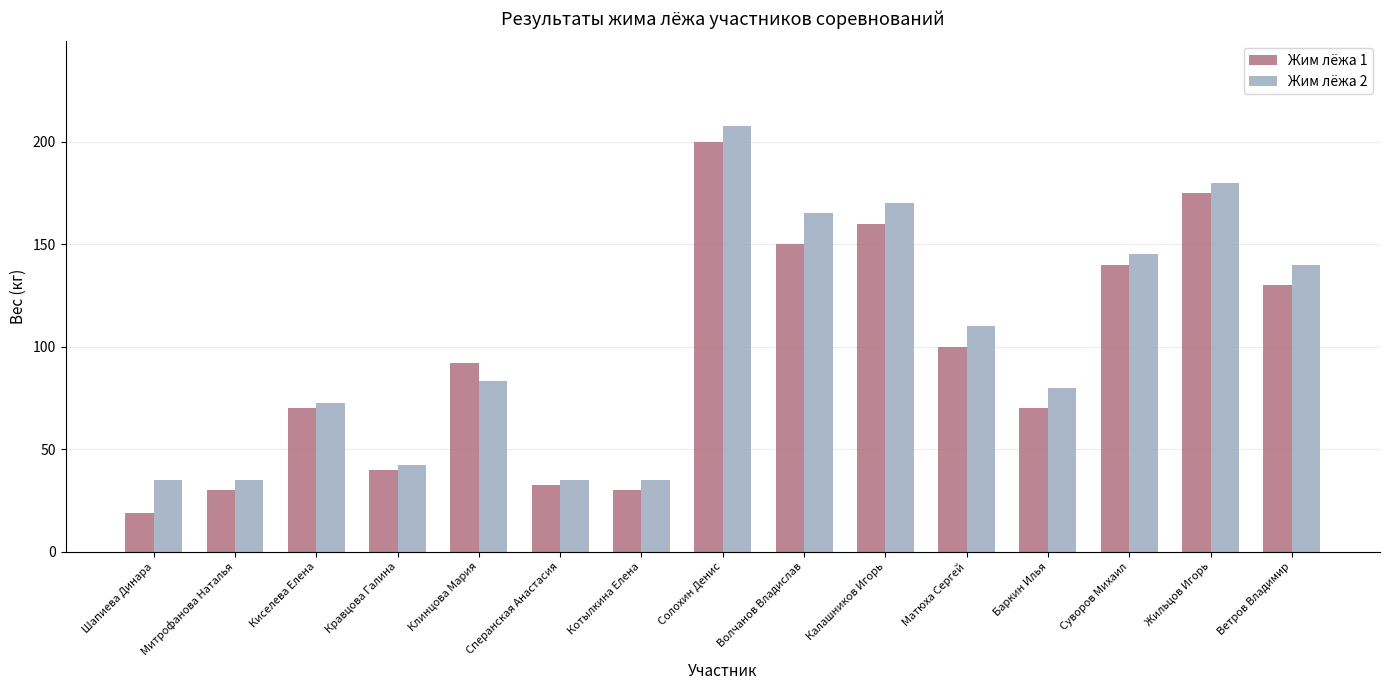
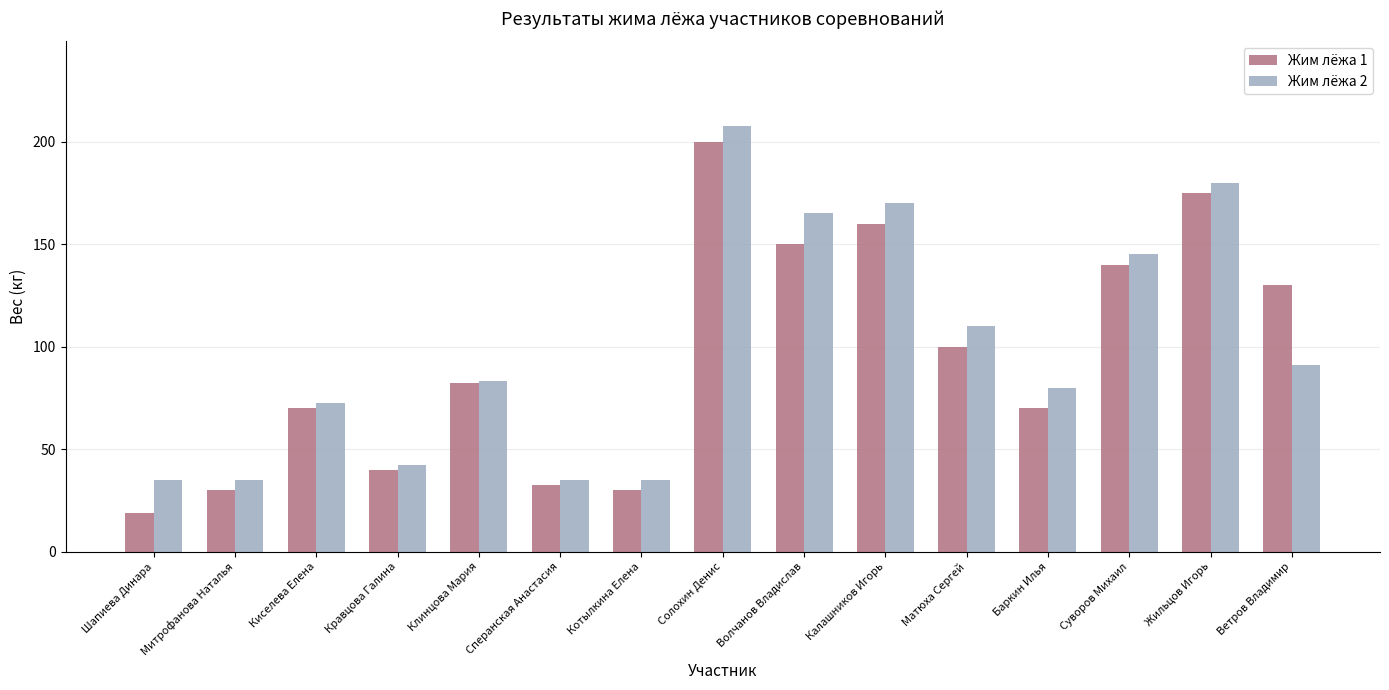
Жим лёжа 1, Клинцова Мария: 92 -> 83
Жим лёжа 2, Ветров Владимир: 140 -> 91
